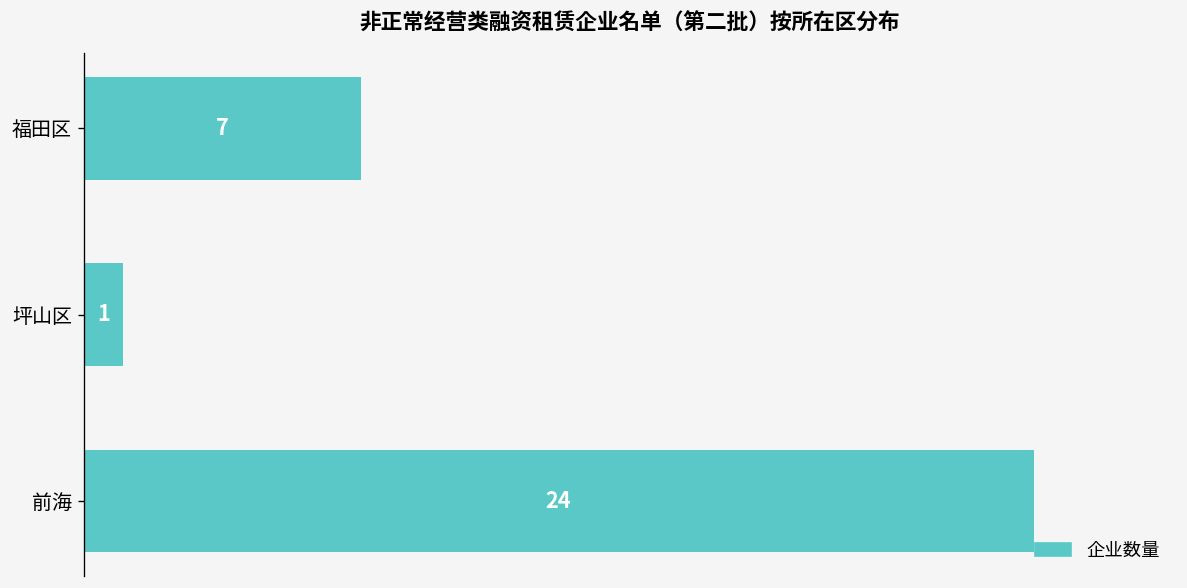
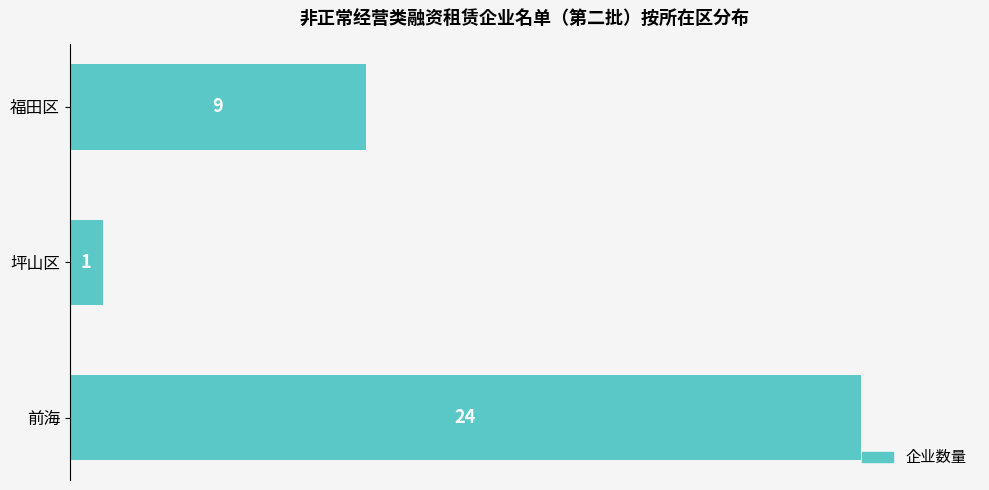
福田区: 7 -> 9
